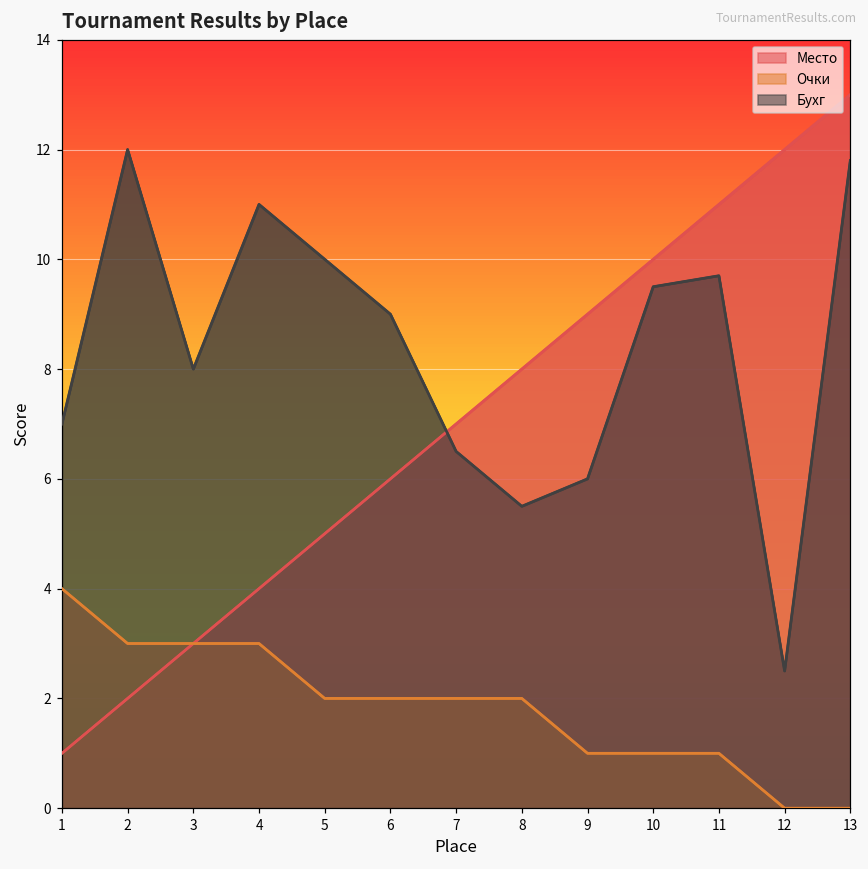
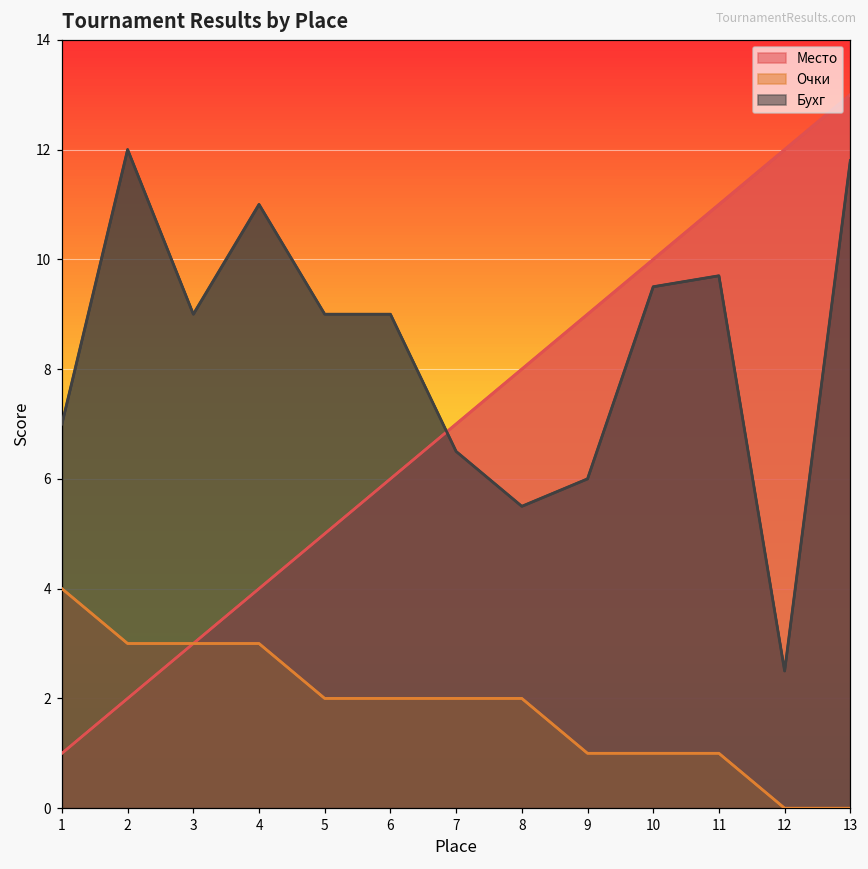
Бухг, 3: 8 -> 9
Бухг, 5: 10 -> 9
